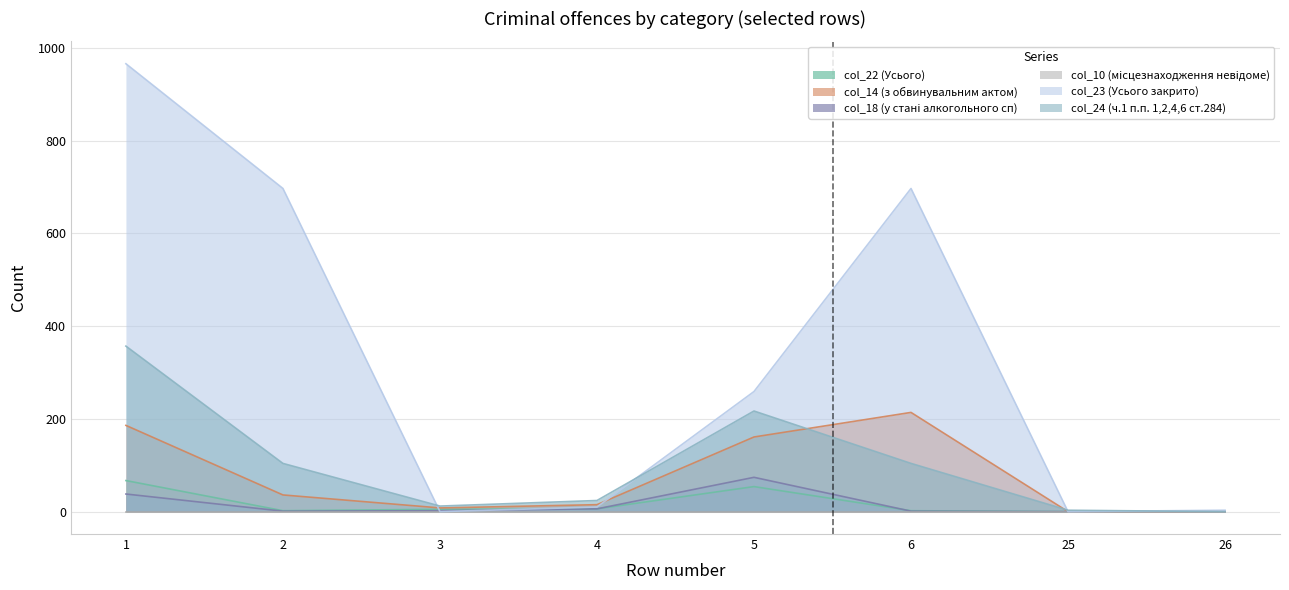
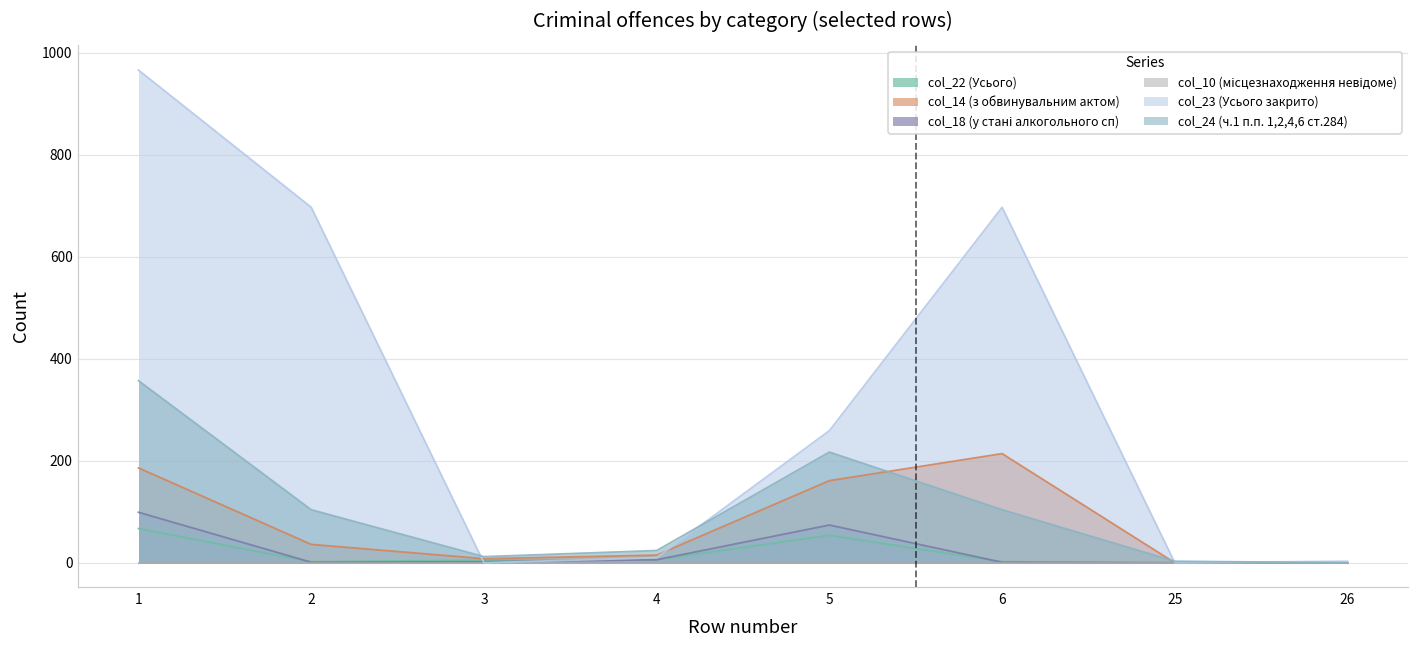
col_18 (у стані алкогольного сп), 1: 40 -> 100
